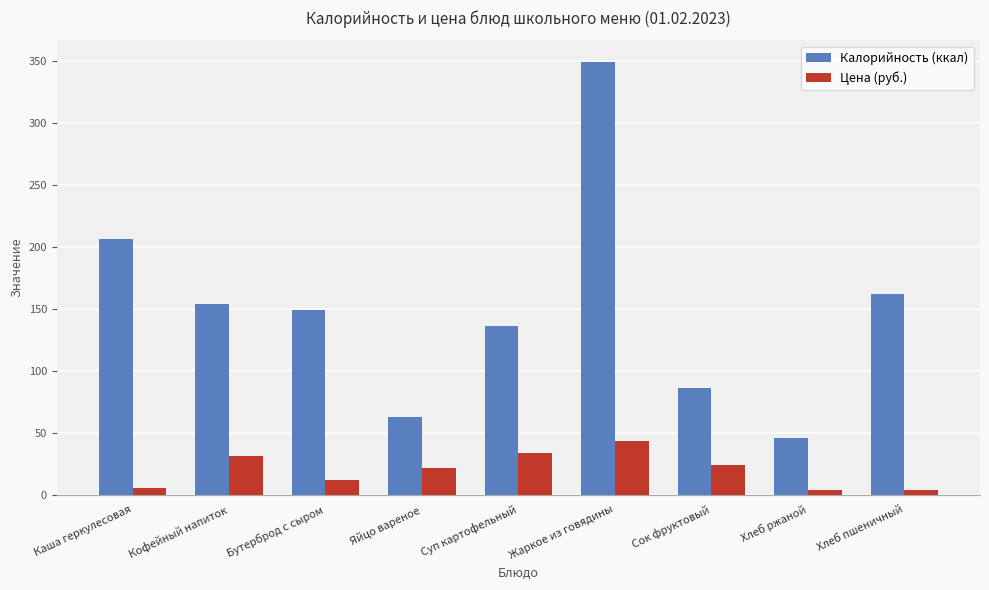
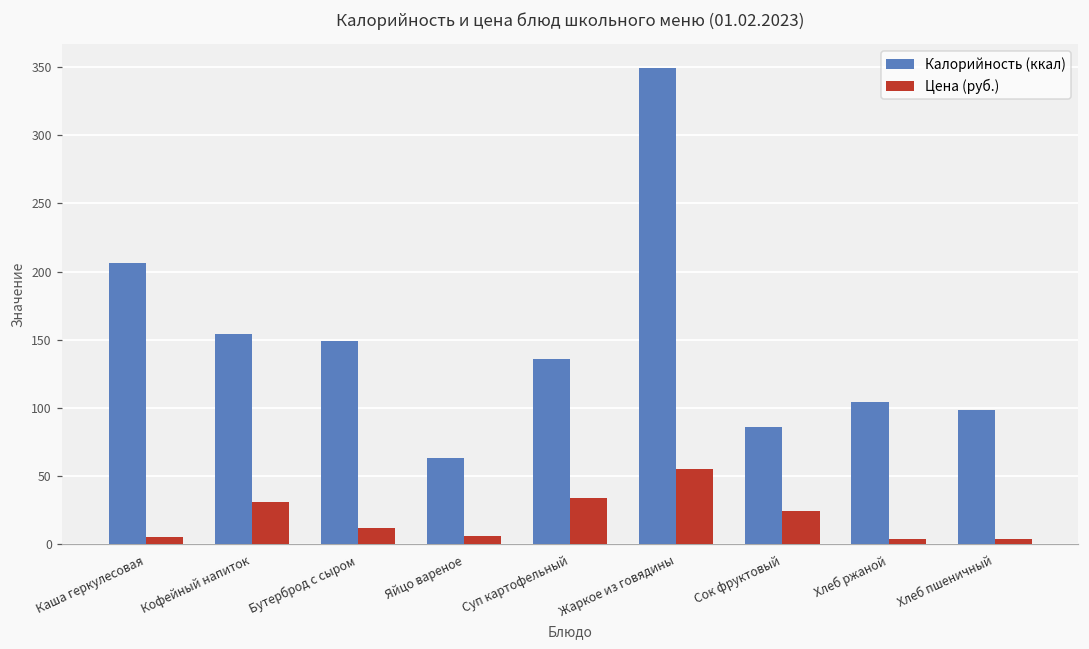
Цена (руб.), Яйцо вареное: 21 -> 6
Цена (руб.), Жаркое из говядины: 43 -> 55
Калорийность (ккал), Хлеб ржаной: 46 -> 104
Калорийность (ккал), Хлеб пшеничный: 162 -> 99
